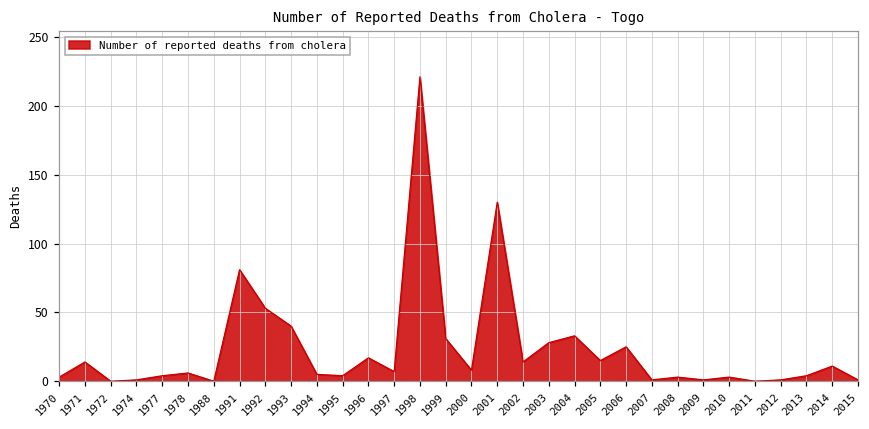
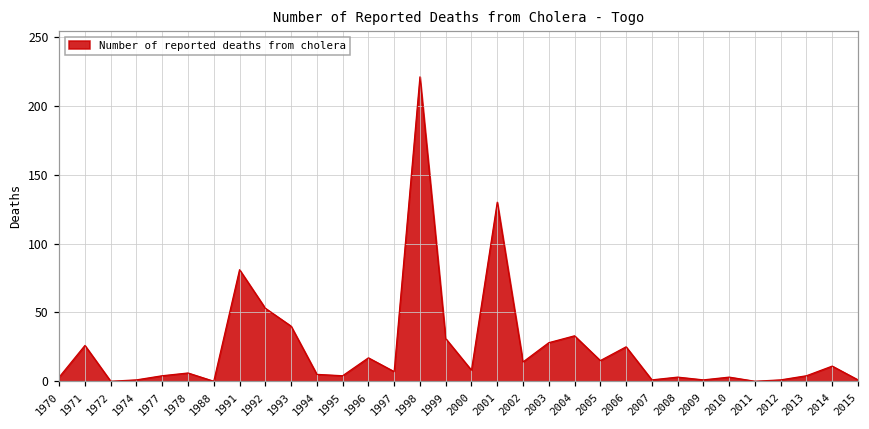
1971: 14 -> 26
